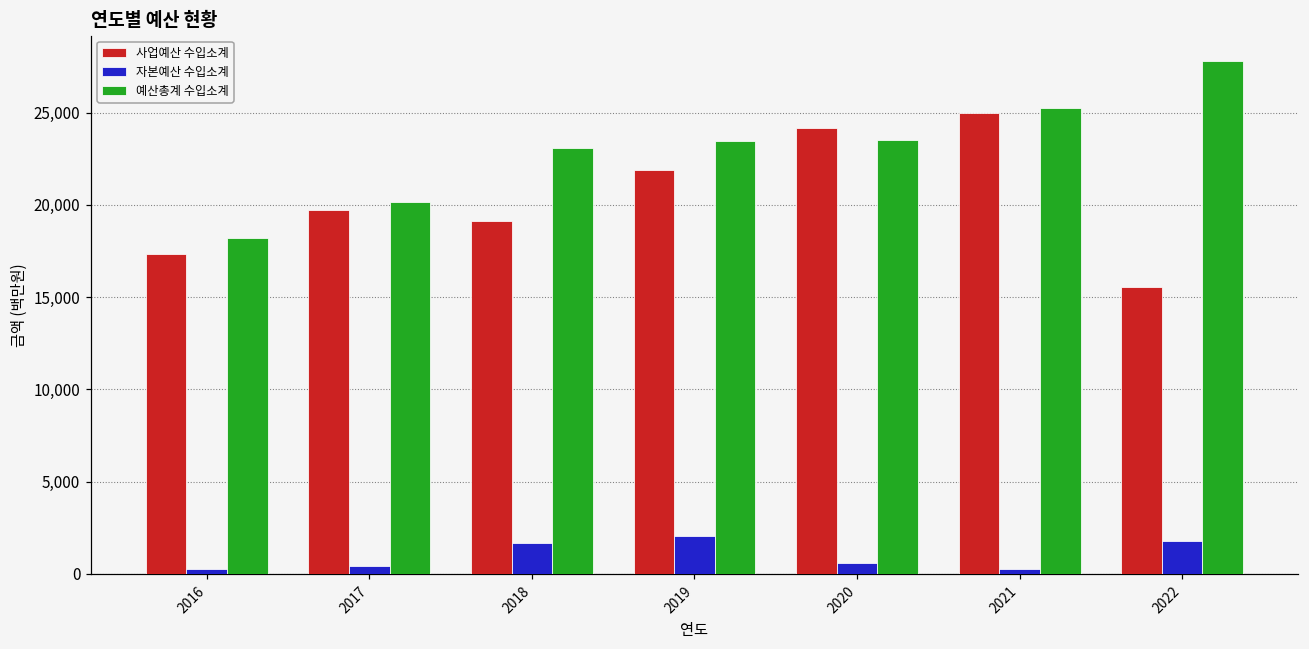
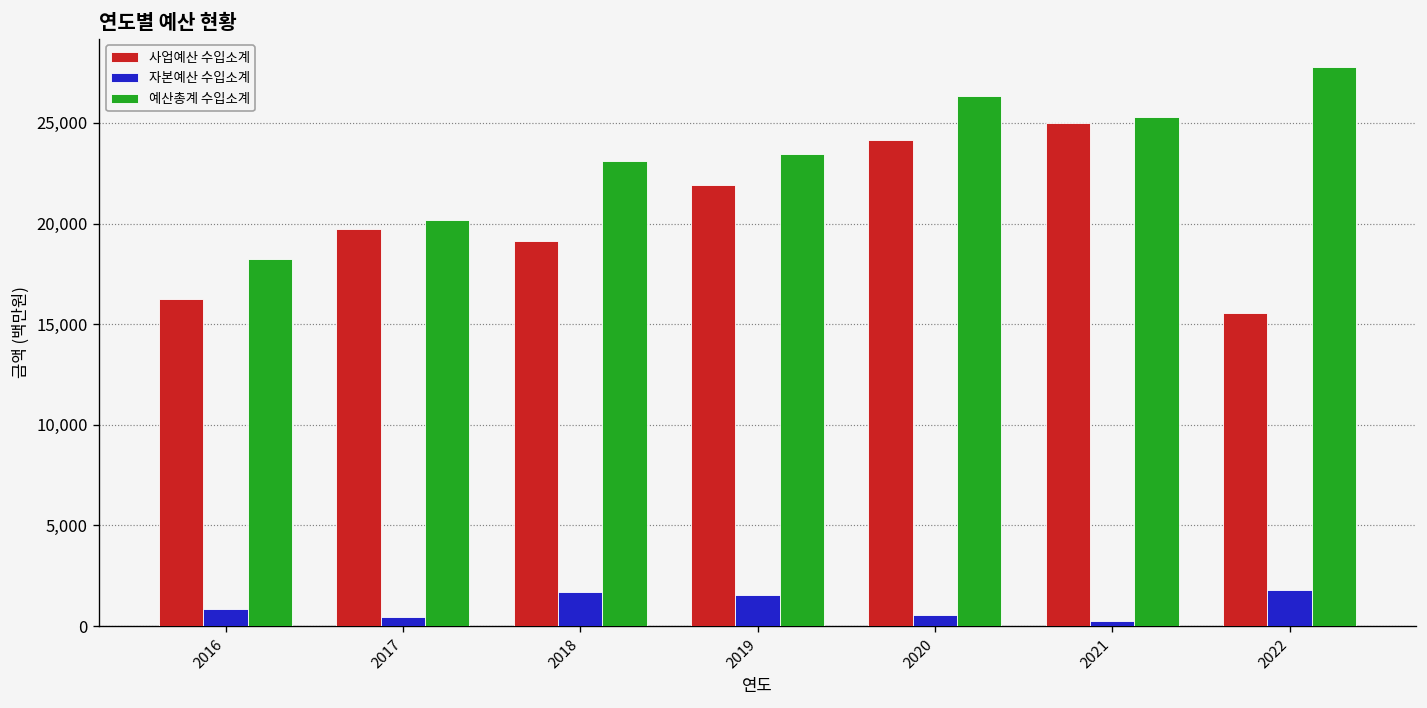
사업예산 수입소계, 2016: 17,400 -> 16,200
자본예산 수입소계, 2016: 200 -> 900
자본예산 수입소계, 2019: 2,100 -> 1,500
예산총계 수입소계, 2020: 23,500 -> 26,300
